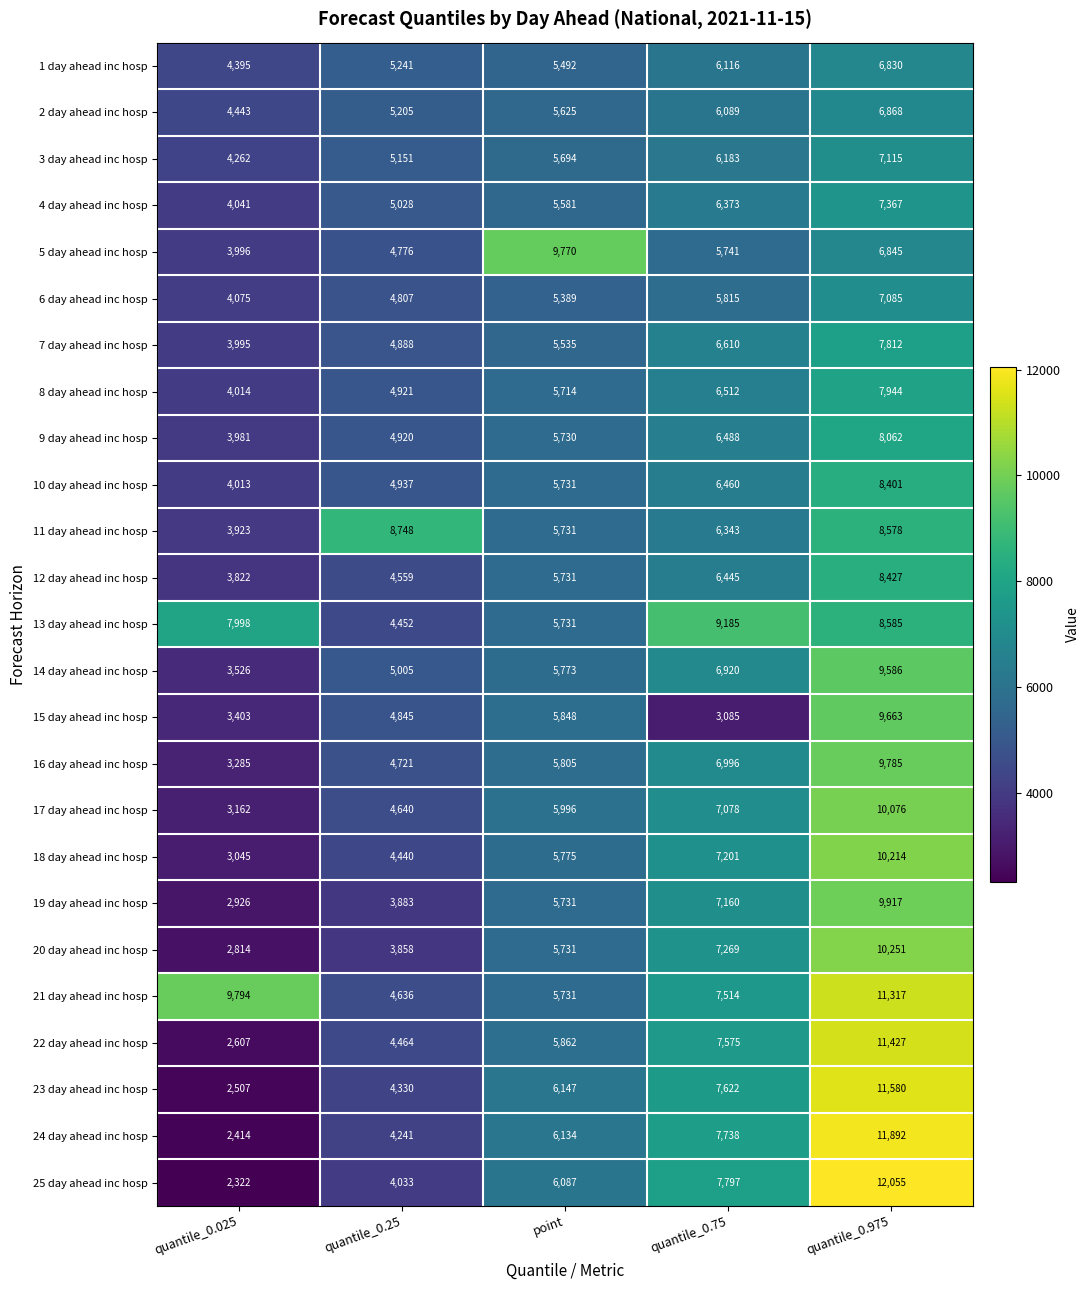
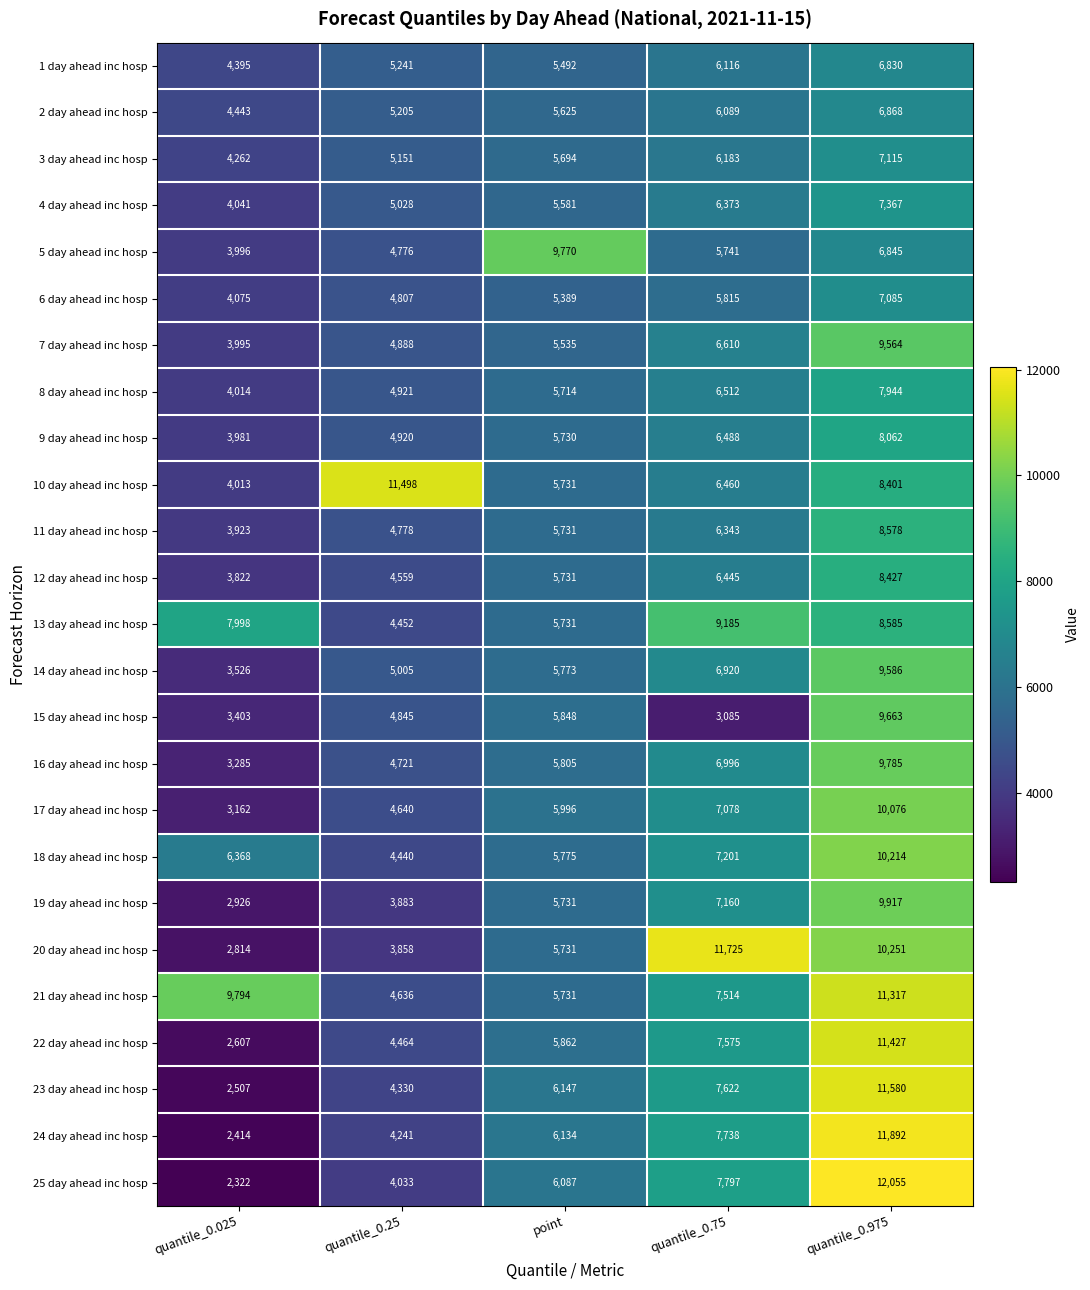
7 day ahead inc hosp, quantile_0.975: 7,812 -> 9,564
10 day ahead inc hosp, quantile_0.25: 4,937 -> 11,498
11 day ahead inc hosp, quantile_0.25: 8,748 -> 4,778
18 day ahead inc hosp, quantile_0.025: 3,045 -> 6,368
20 day ahead inc hosp, quantile_0.75: 7,269 -> 11,725
